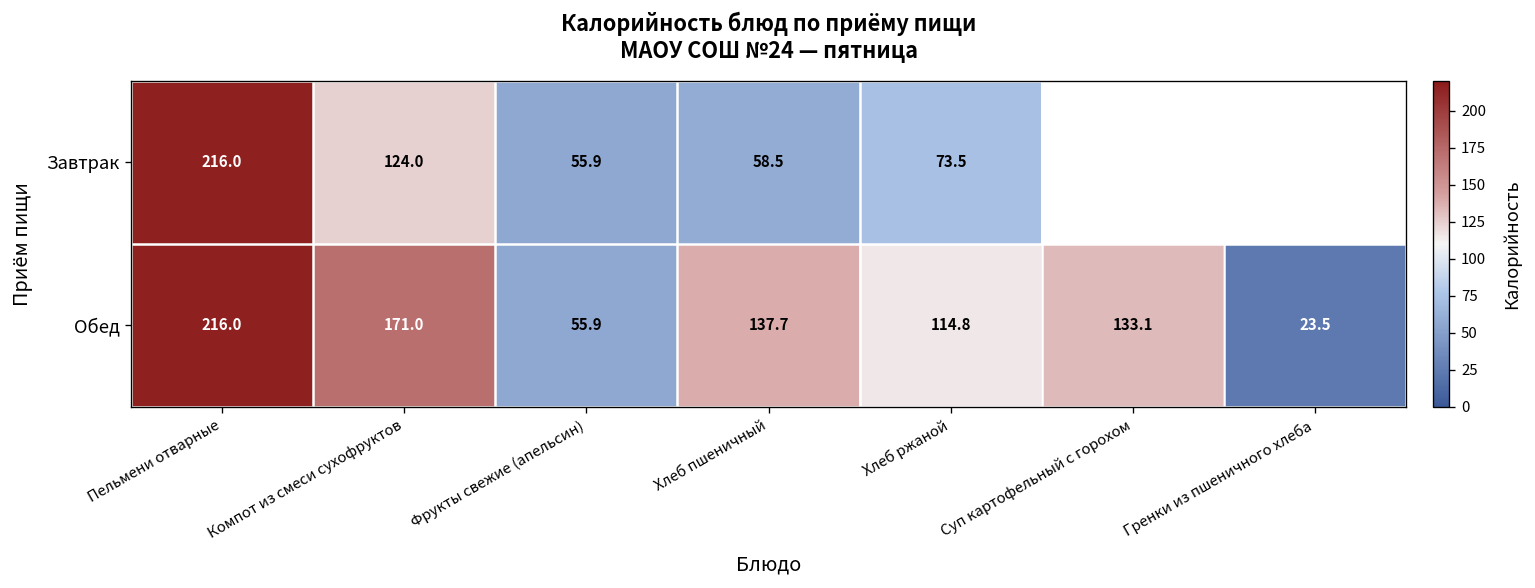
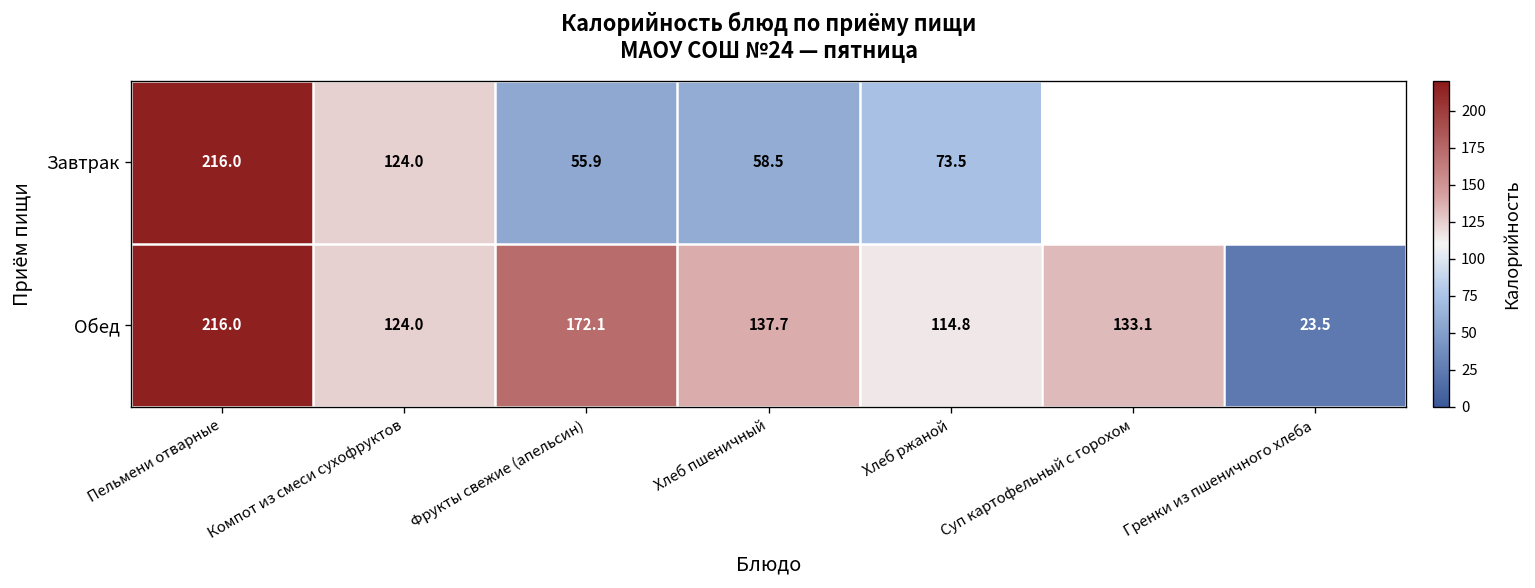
Обед, Компот из смеси сухофруктов: 171.0 -> 124.0
Обед, Фрукты свежие (апельсин): 55.9 -> 172.1
